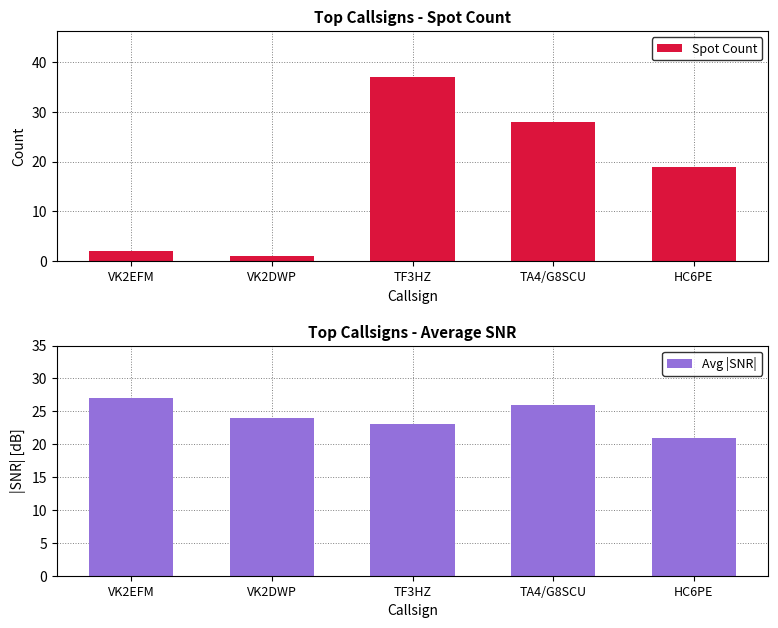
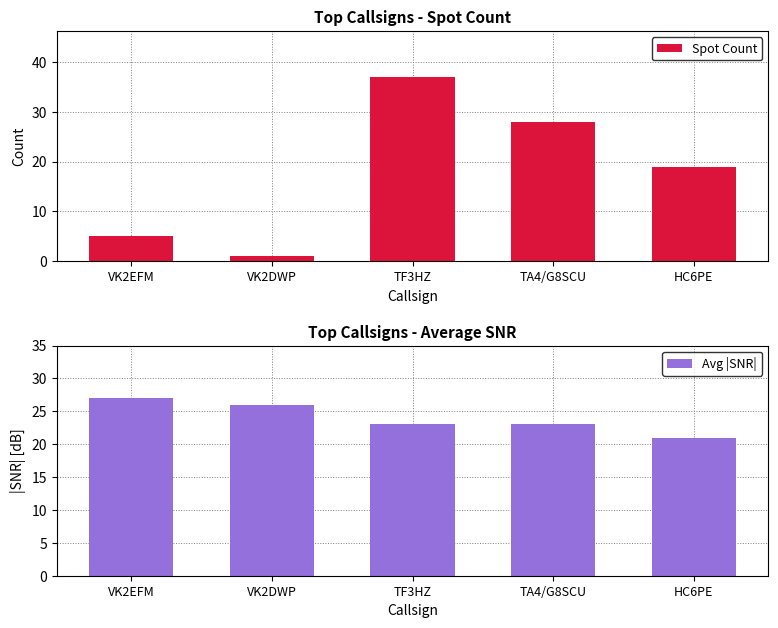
Top Callsigns - Spot Count, VK2EFM: 2 -> 5
Top Callsigns - Average SNR, VK2DWP: 24 -> 26
Top Callsigns - Average SNR, TA4/G8SCU: 26 -> 23
